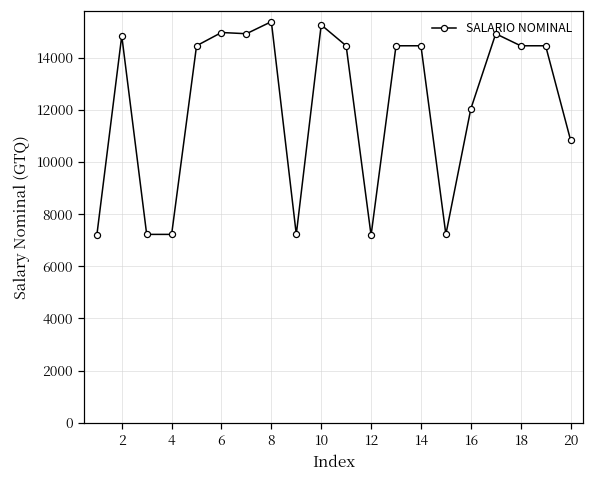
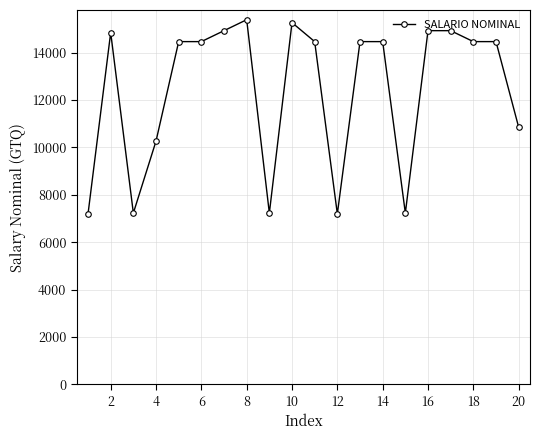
4: 7200 -> 10300
6: 15000 -> 14500
16: 12000 -> 14900
